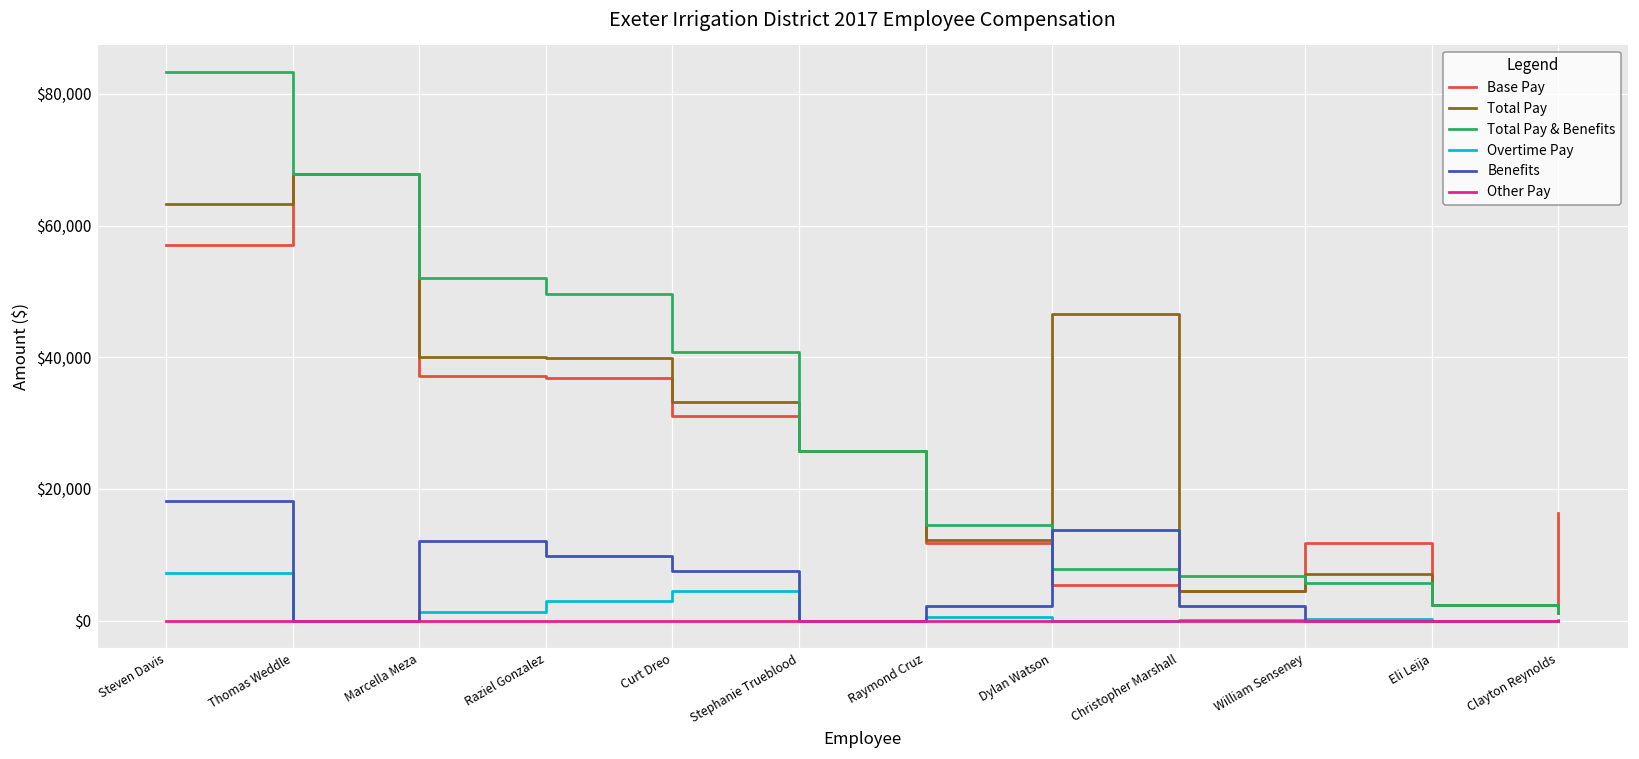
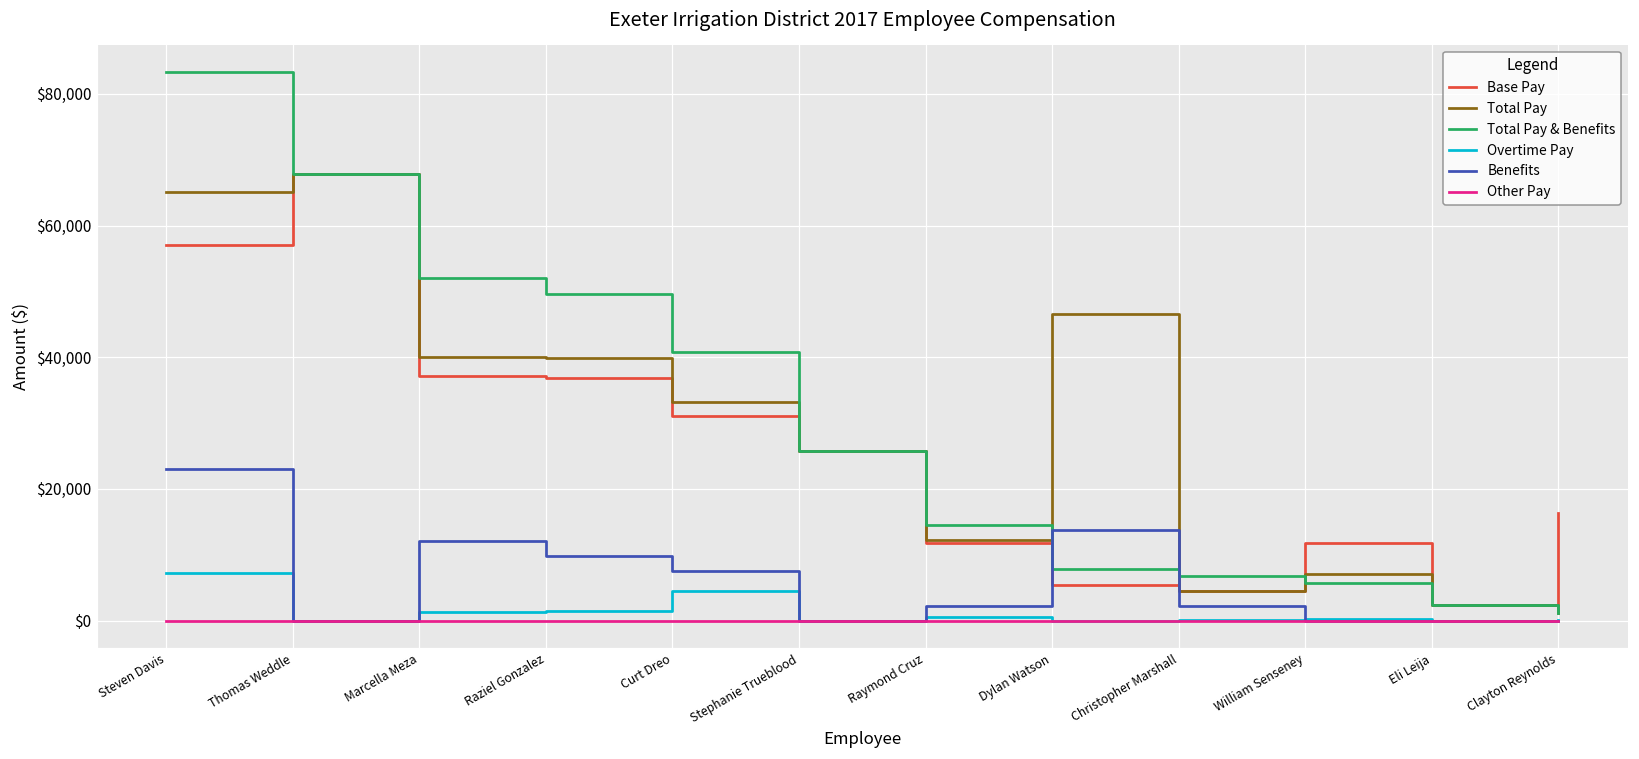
Total Pay, Steven Davis: $63,000 -> $65,000
Benefits, Steven Davis: $18,000 -> $23,000
Overtime Pay, Raziel Gonzalez: $3,000 -> $1,000
